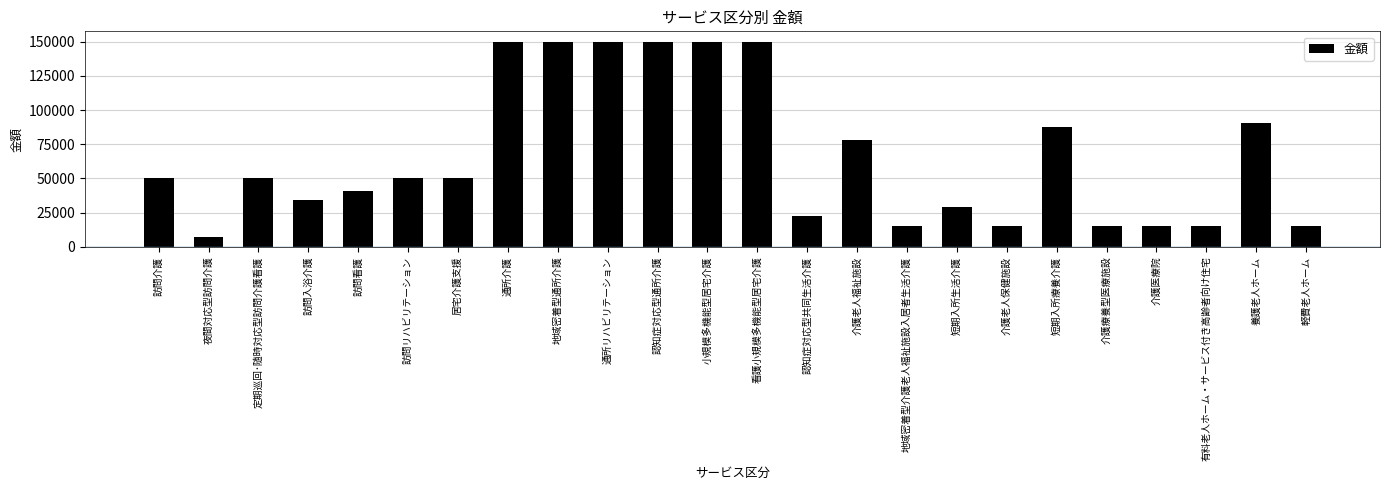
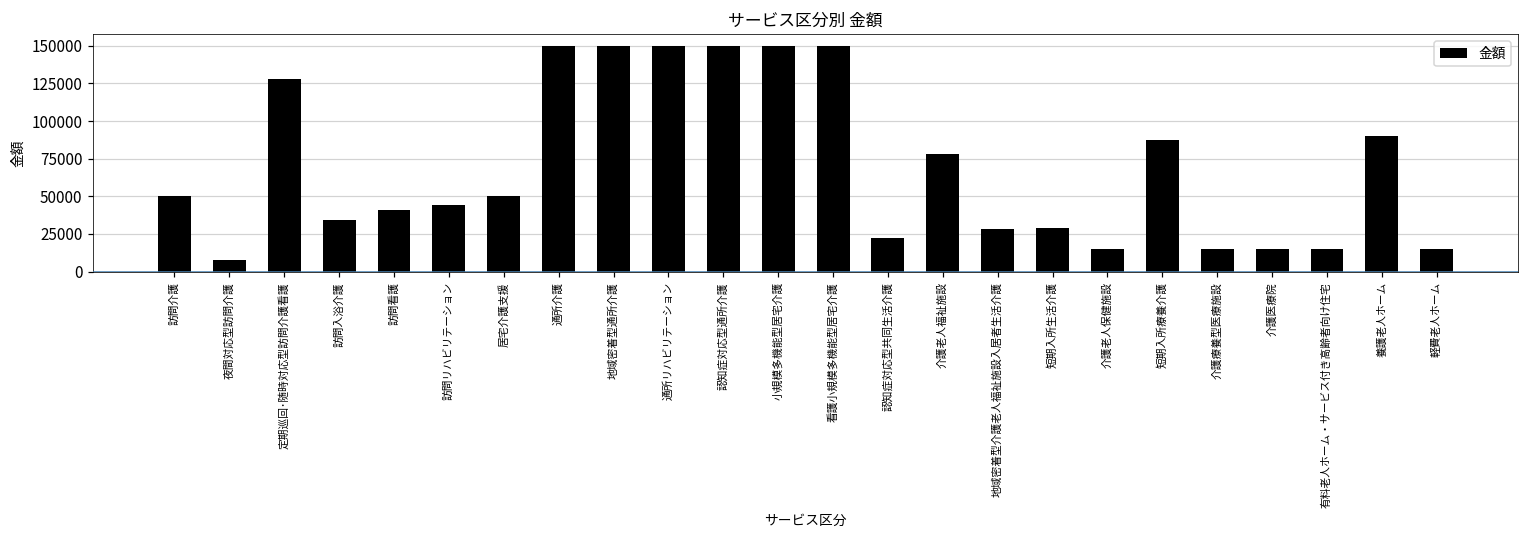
定期巡回･随時対応型訪問介護看護: 50000 -> 128000
訪問リハビリテーション: 50000 -> 44000
地域密着型介護老人福祉施設入居者生活介護: 15000 -> 28000
